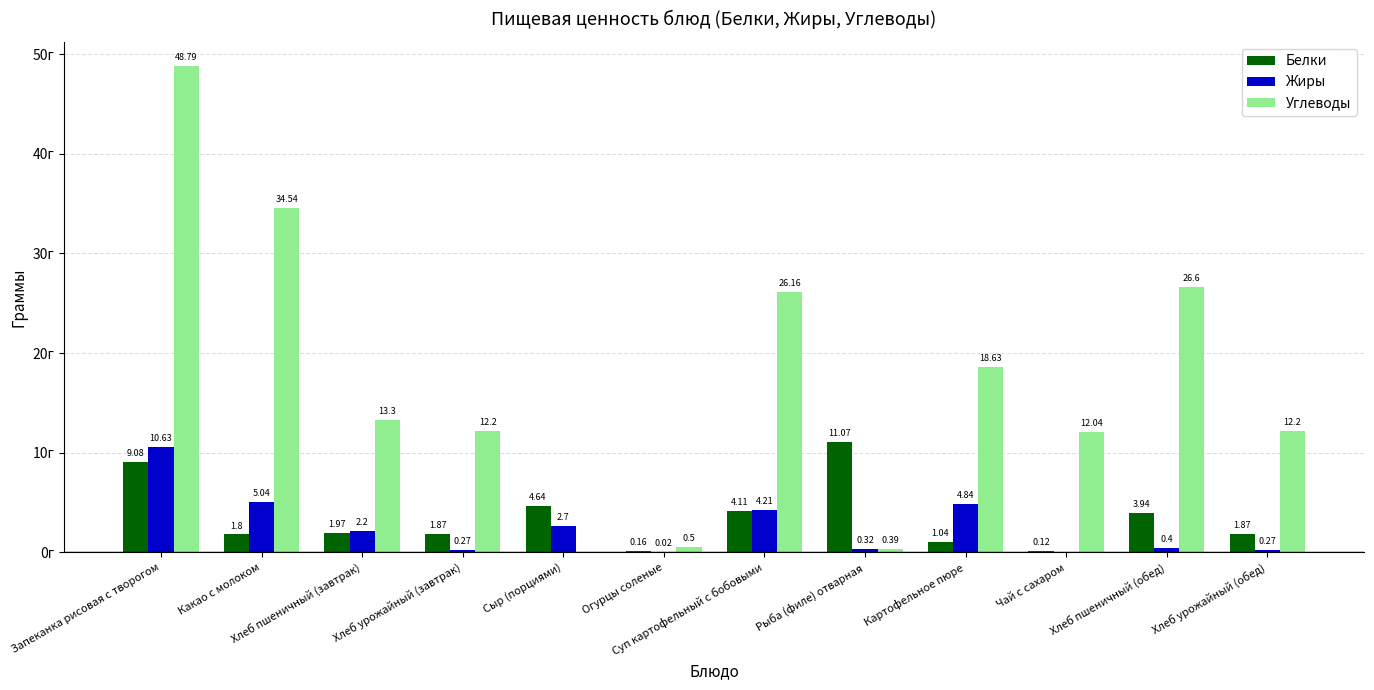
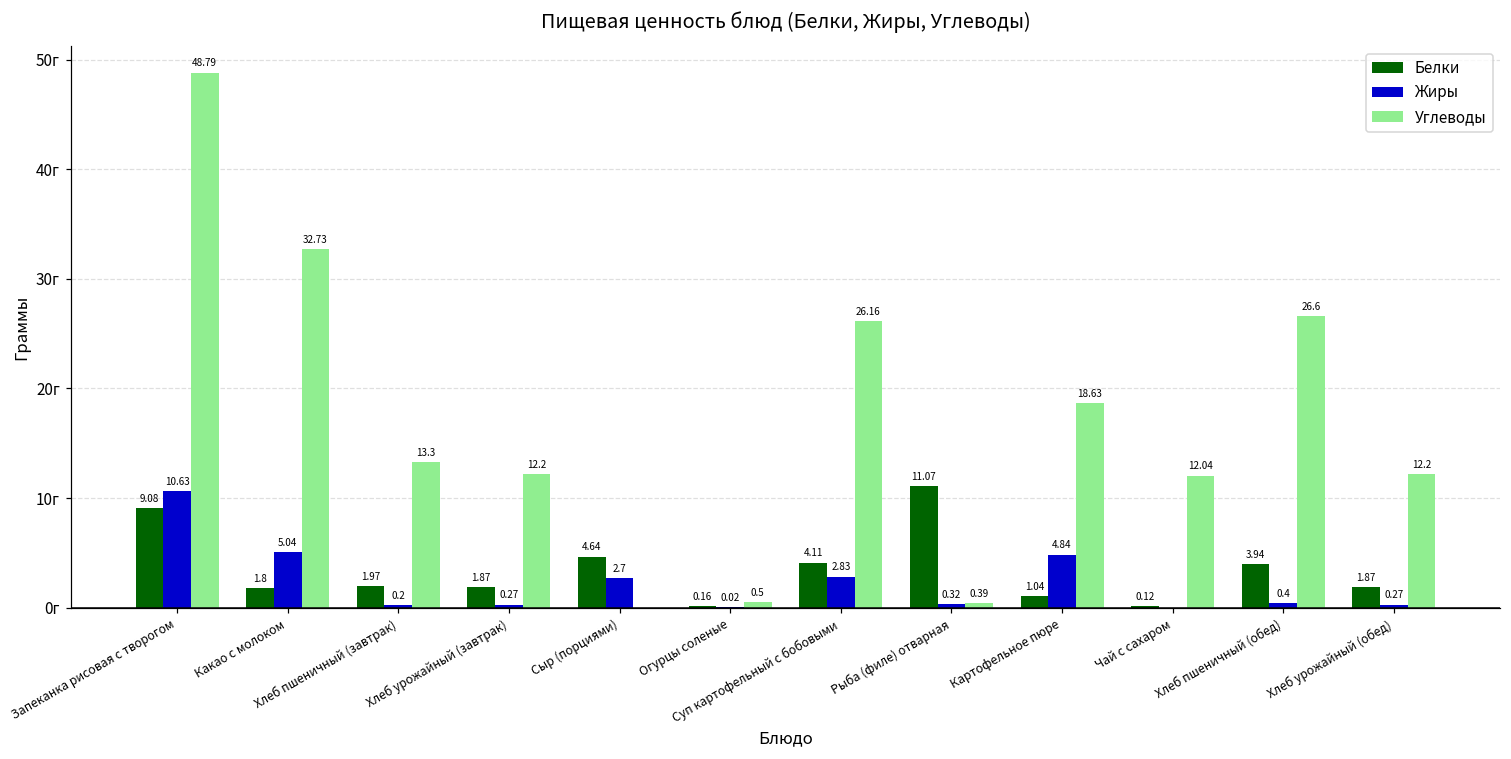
Углеводы, Какао с молоком: 34.54 -> 32.73
Жиры, Хлеб пшеничный (завтрак): 2.2 -> 0.2
Жиры, Суп картофельный с бобовыми: 4.21 -> 2.83
